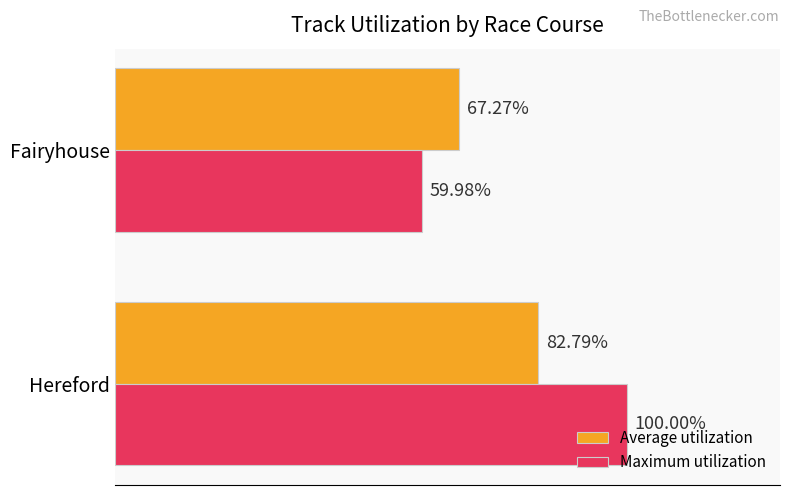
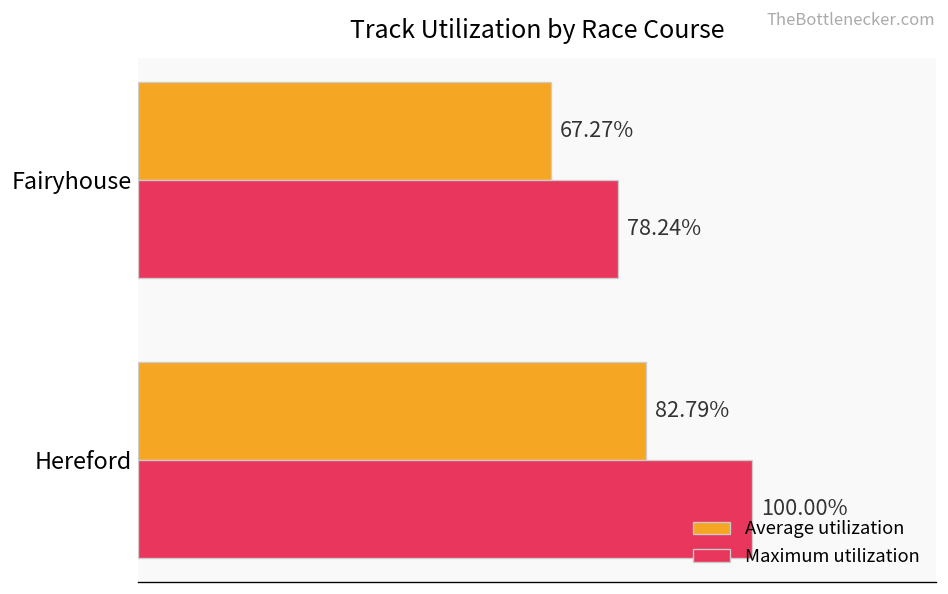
Maximum utilization, Fairyhouse: 59.98% -> 78.24%
